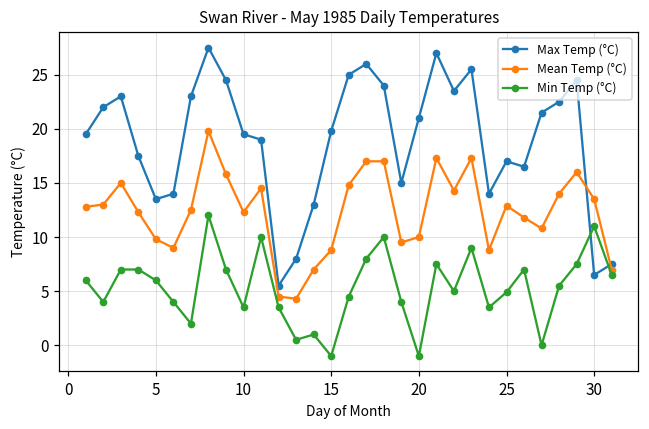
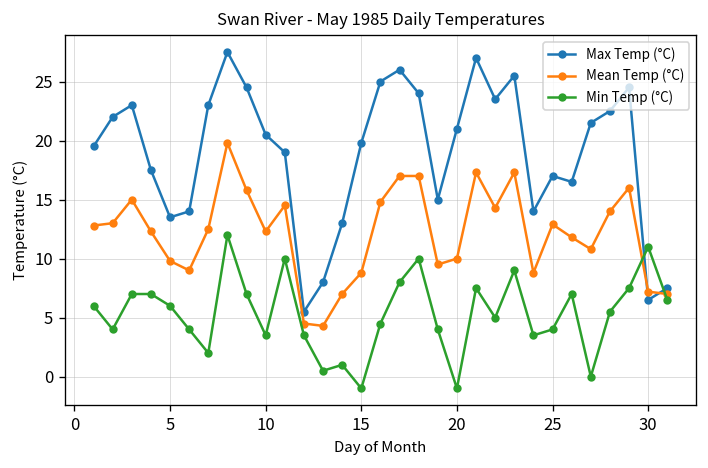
Max Temp (°C), 10: 20 -> 21
Min Temp (°C), 25: 5 -> 4
Mean Temp (°C), 30: 14 -> 7
